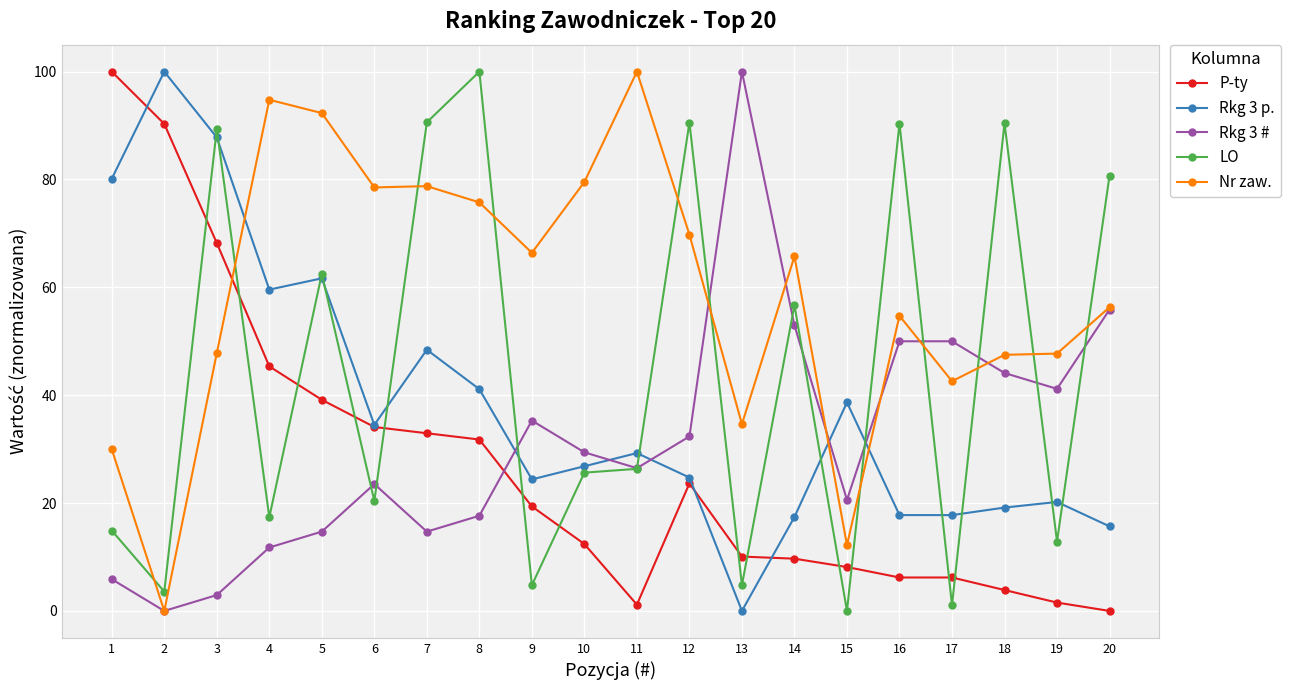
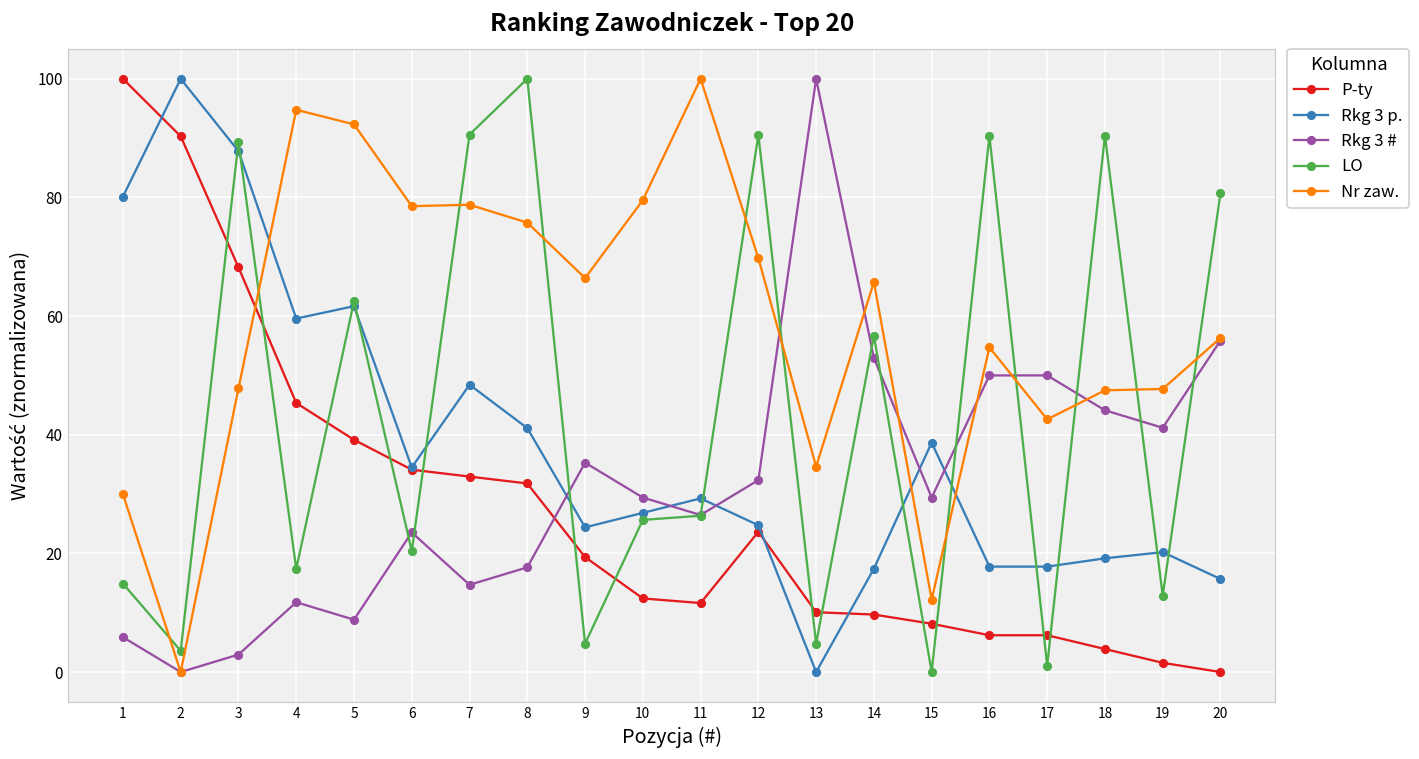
Rkg 3 #, 5: 15 -> 9
P-ty, 11: 1 -> 12
Rkg 3 #, 15: 21 -> 29
